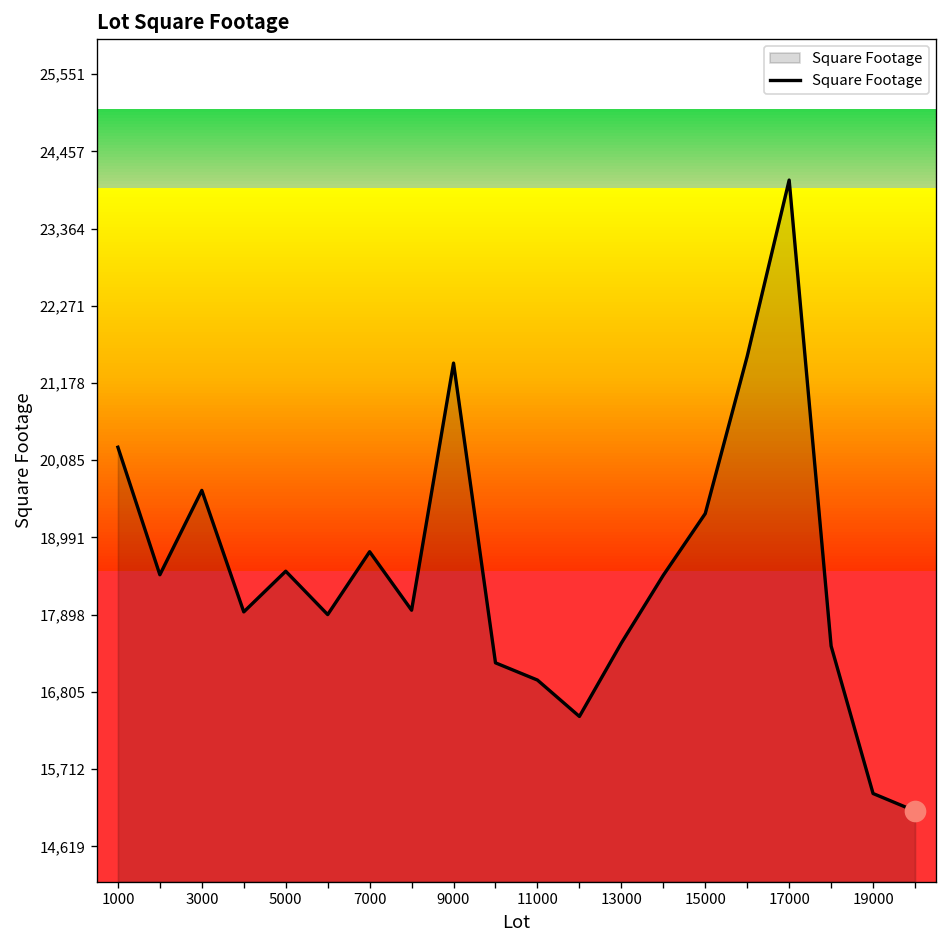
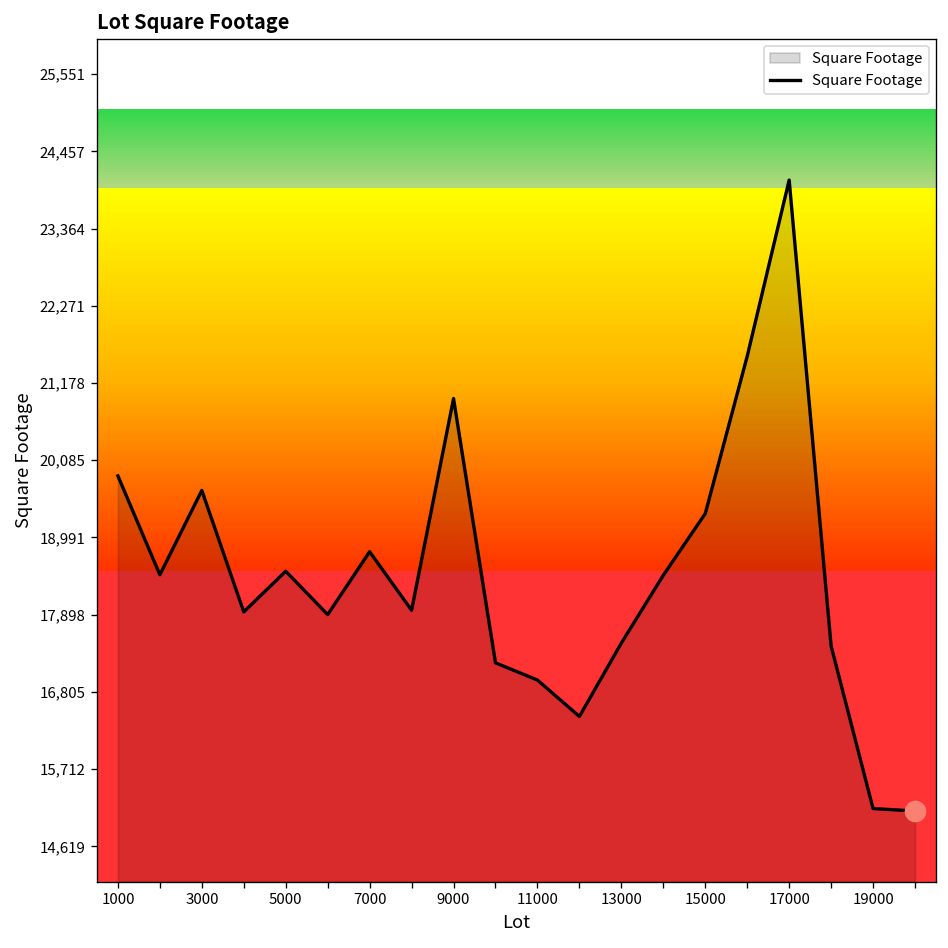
Square Footage, 1000: 20,300 -> 19,900
Square Footage, 9000: 21,500 -> 21,000
Square Footage, 19000: 15,400 -> 15,200
